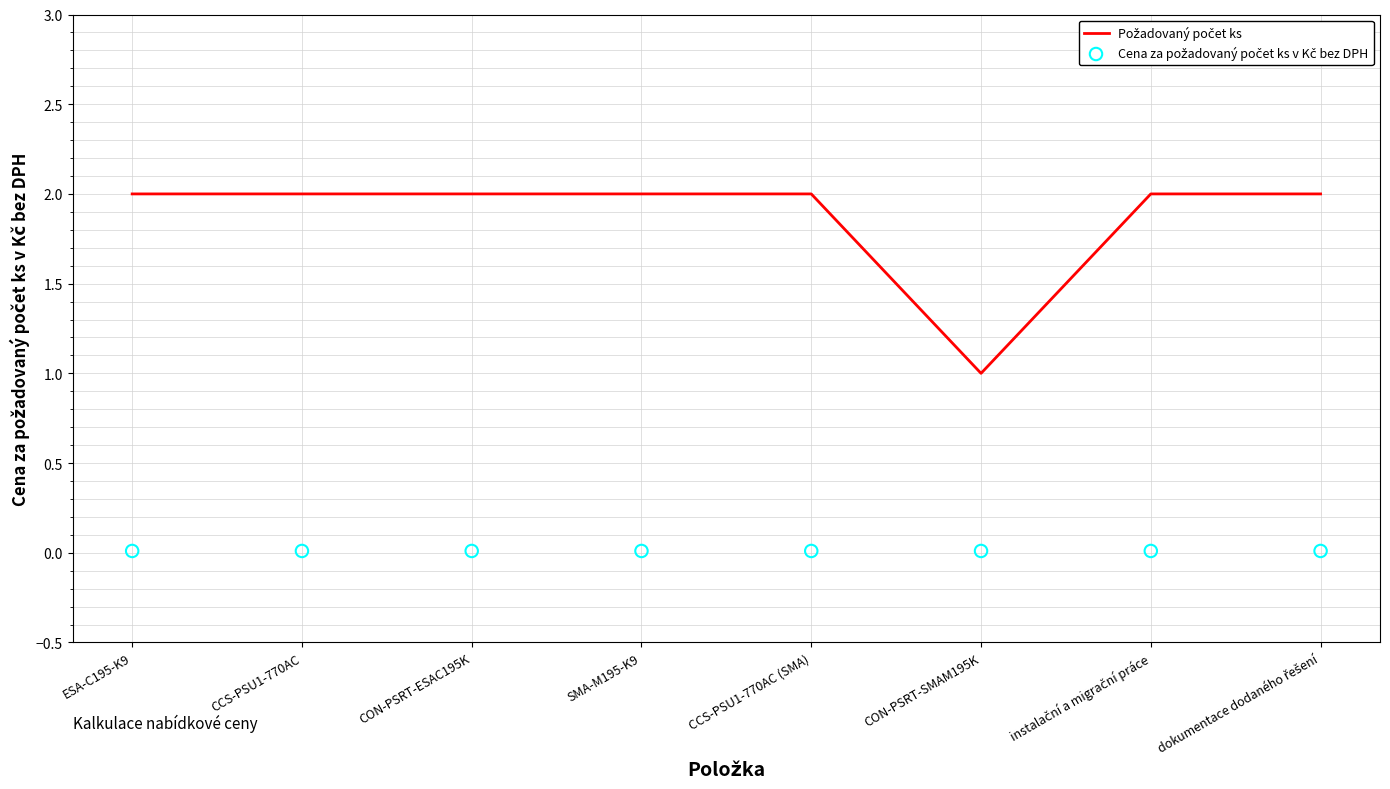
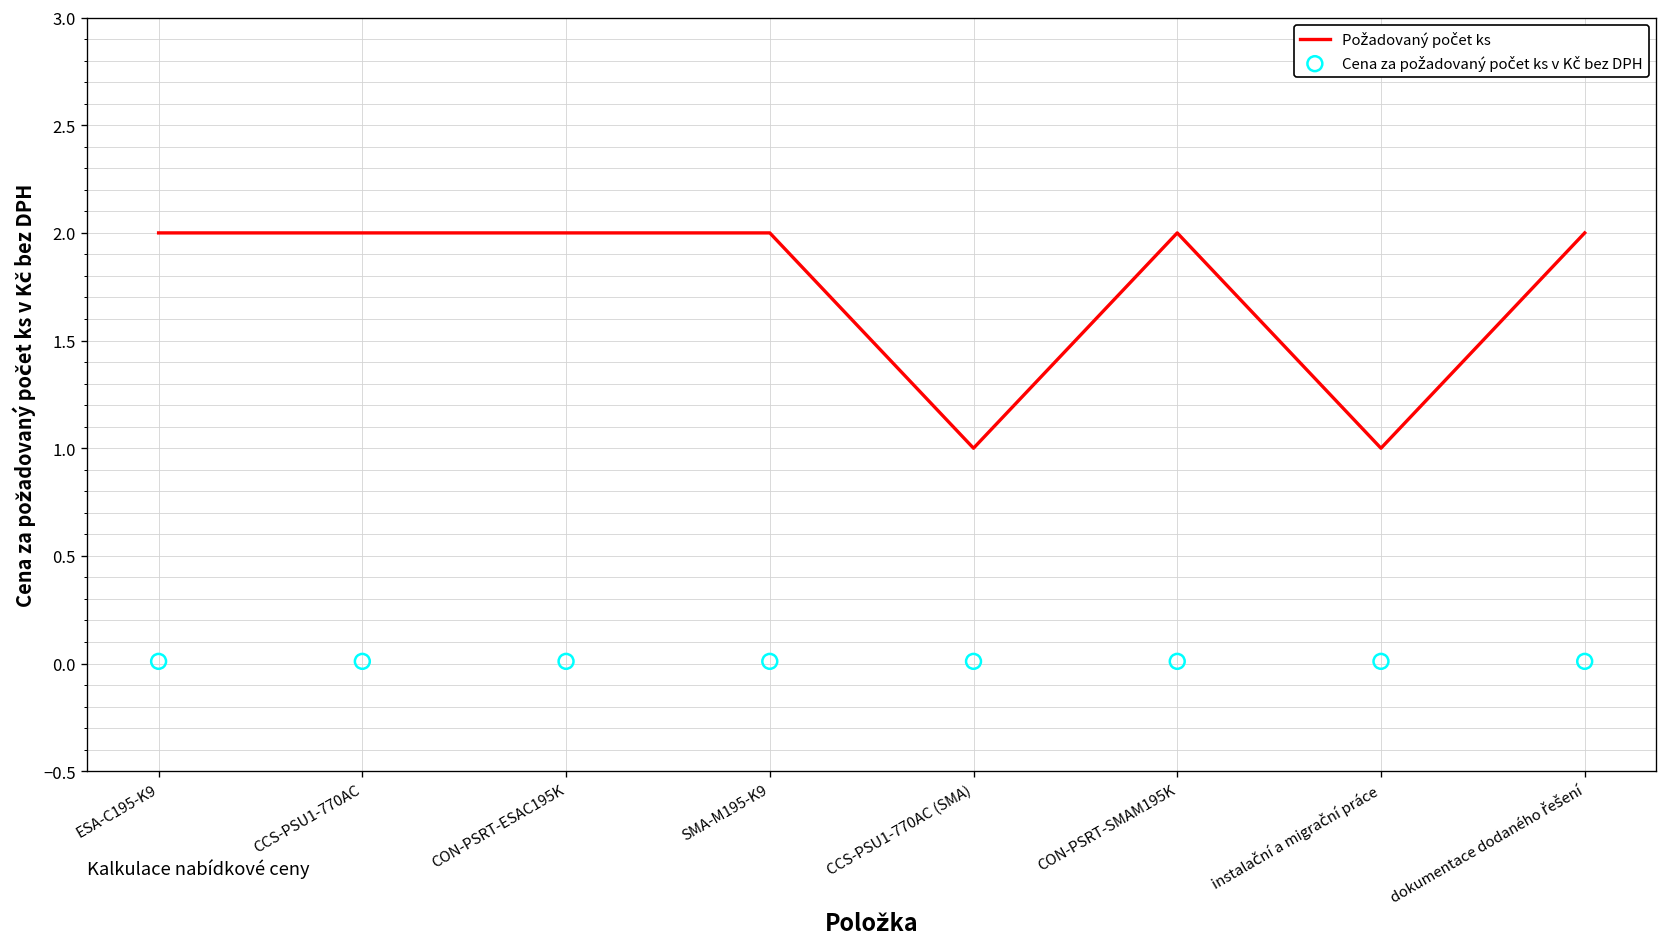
Požadovaný počet ks, CCS-PSU1-770AC (SMA): 2 -> 1
Požadovaný počet ks, CON-PSRT-SMAM195K: 1 -> 2
Požadovaný počet ks, instalační a migrační práce: 2 -> 1
